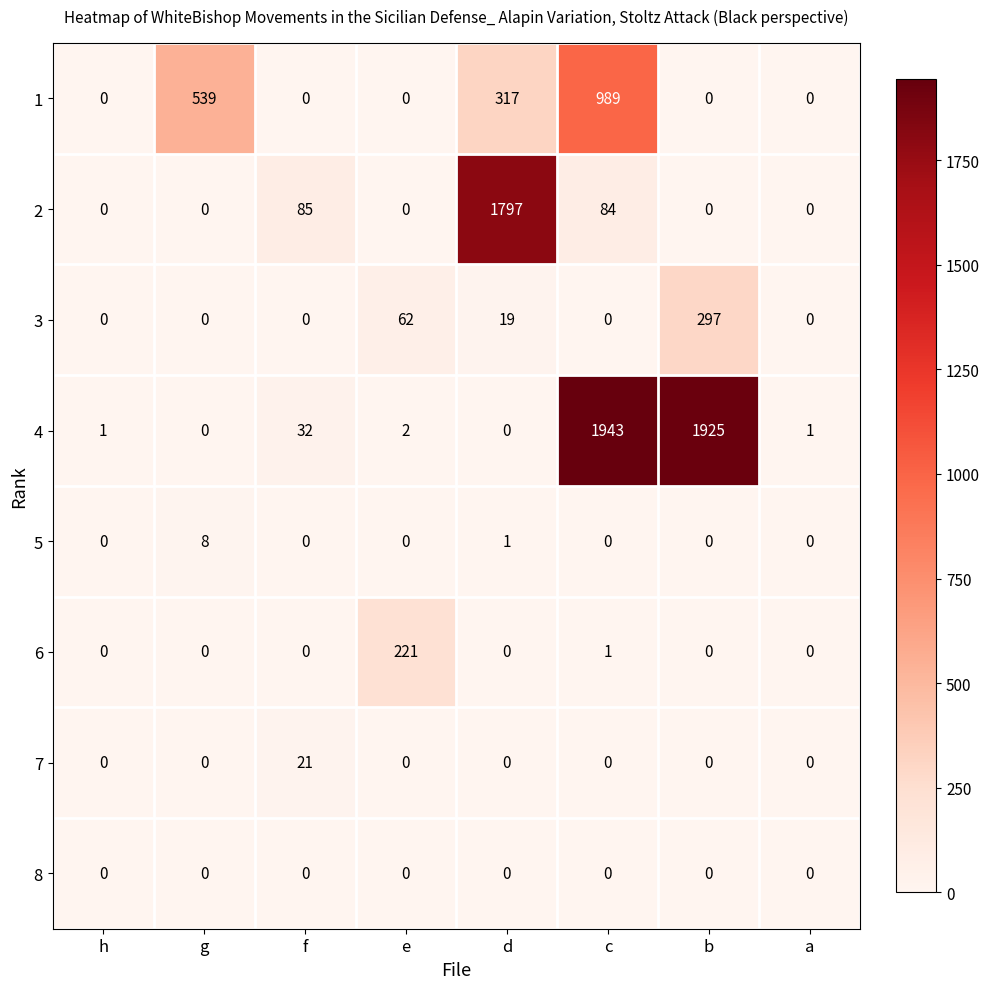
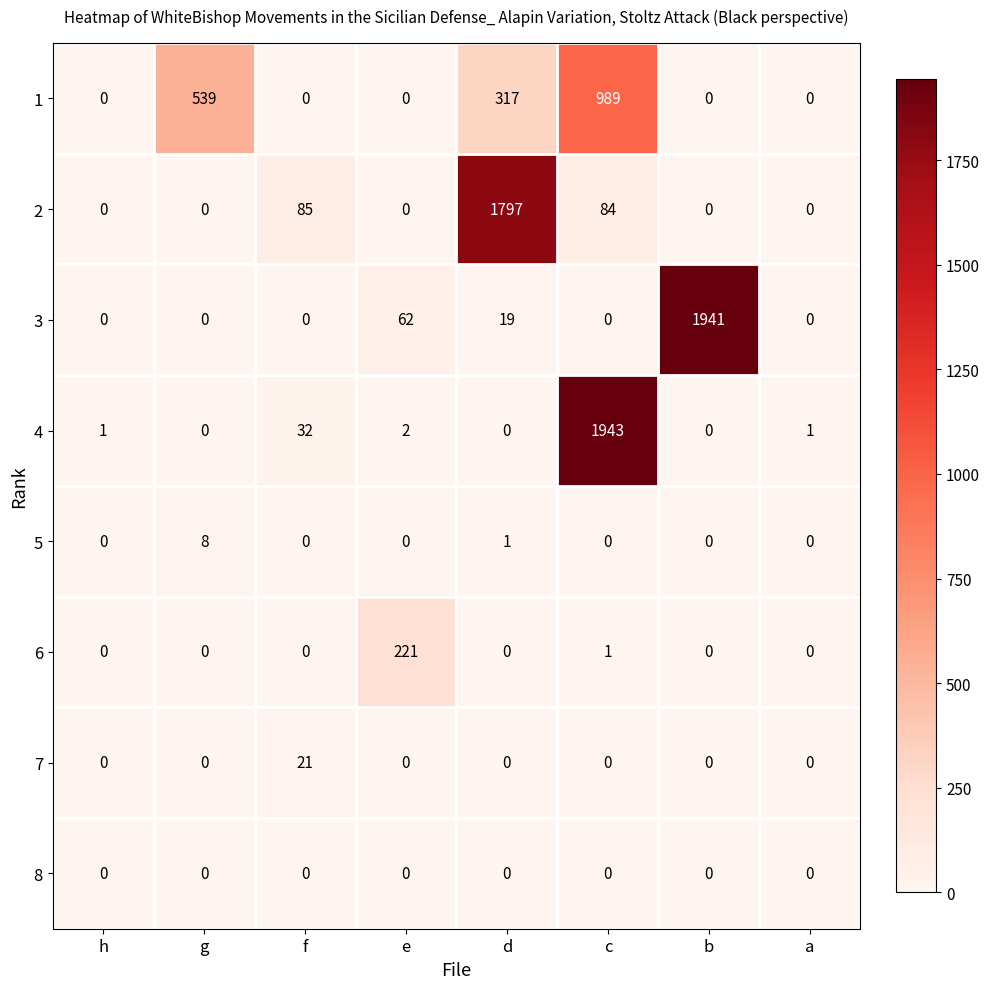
3, b: 297 -> 1941
4, b: 1925 -> 0
